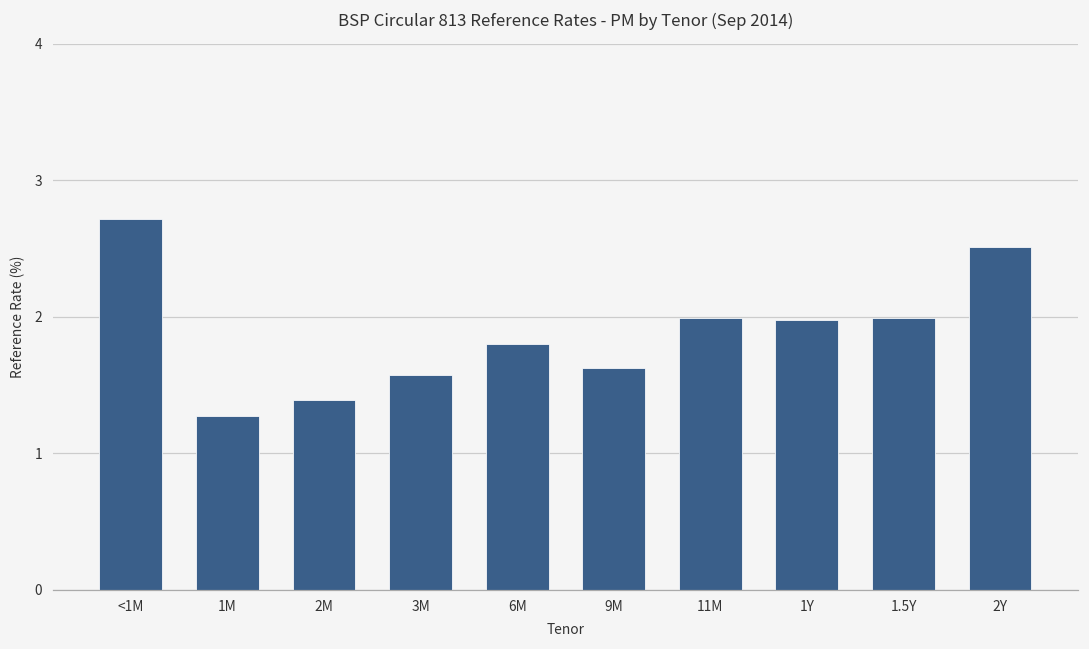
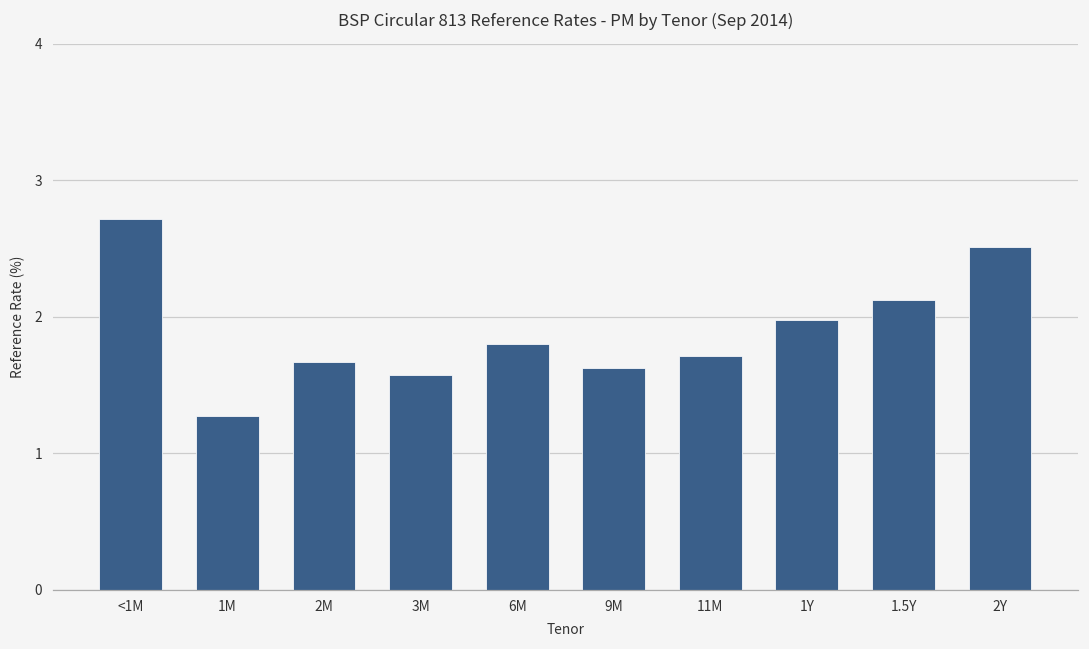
2M: 1.39 -> 1.67
11M: 1.99 -> 1.71
1.5Y: 1.99 -> 2.12
